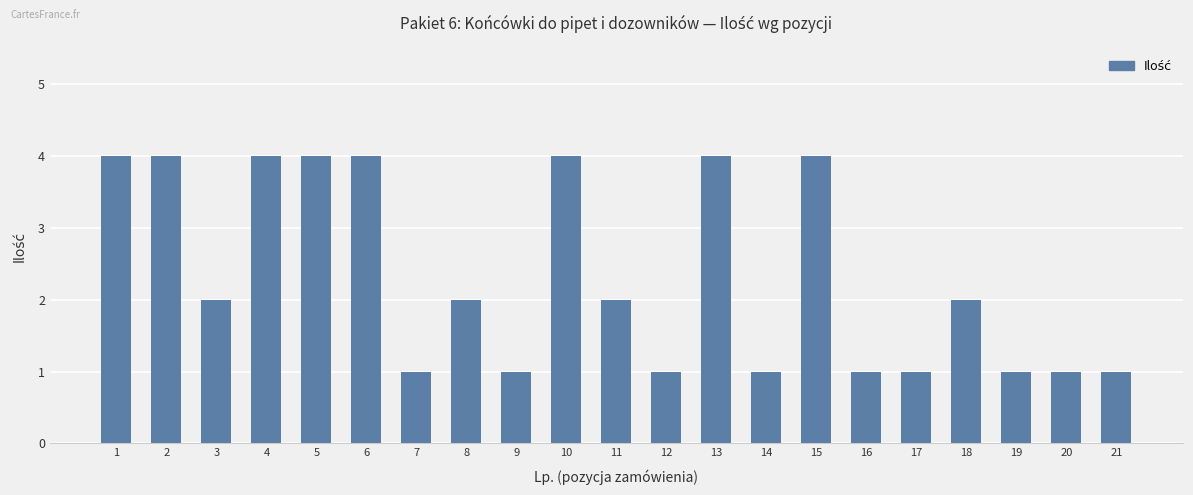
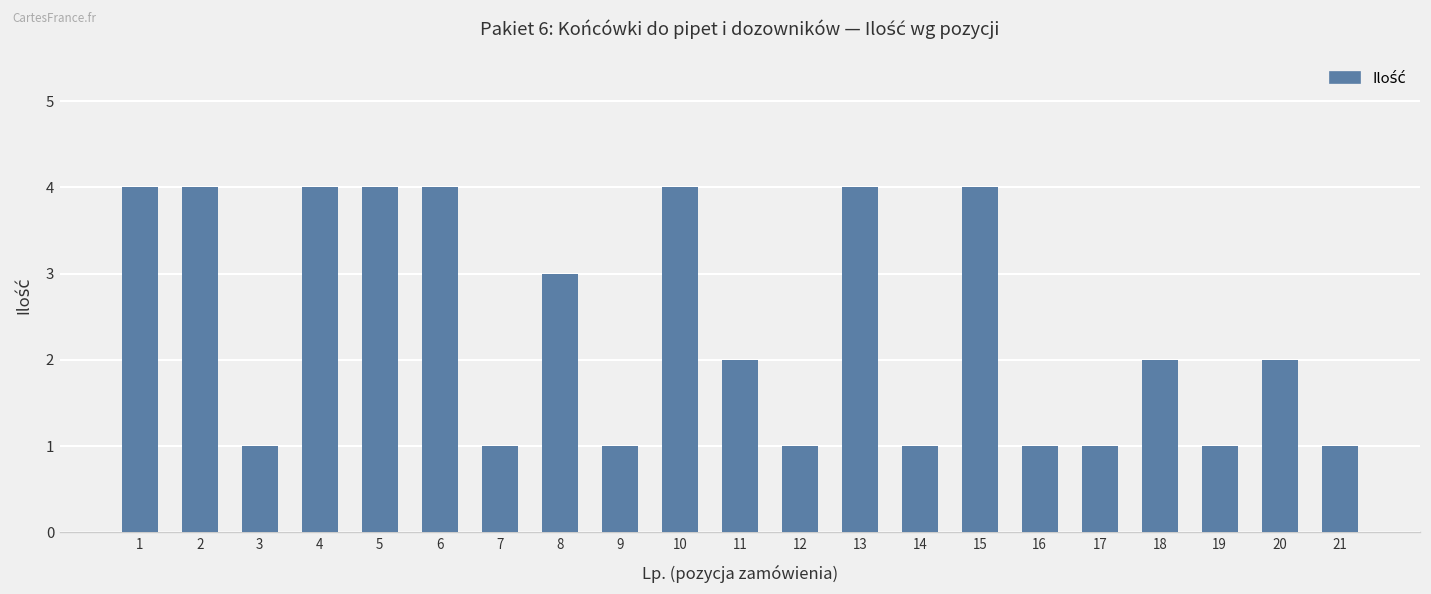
3: 2 -> 1
8: 2 -> 3
20: 1 -> 2
